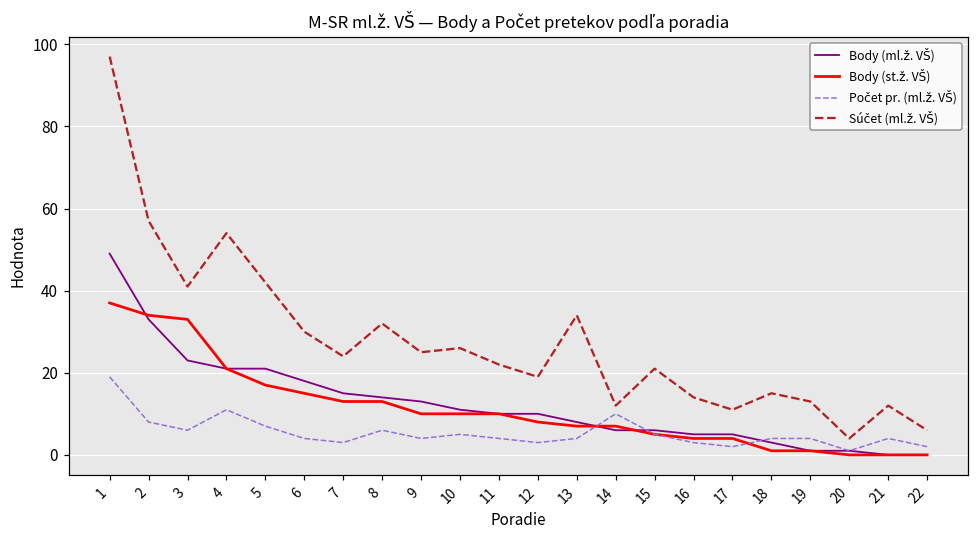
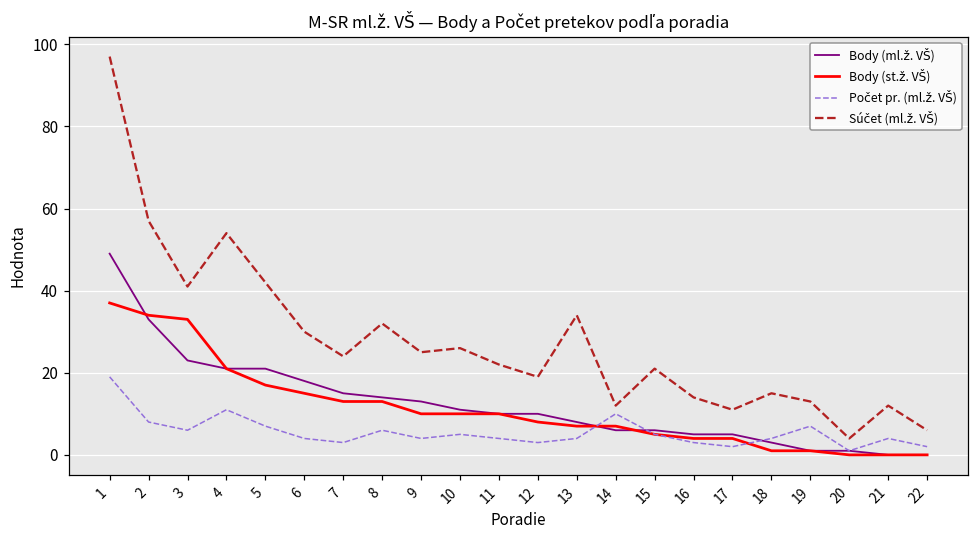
Počet pr. (ml.ž. VŠ), 19: 4 -> 7
